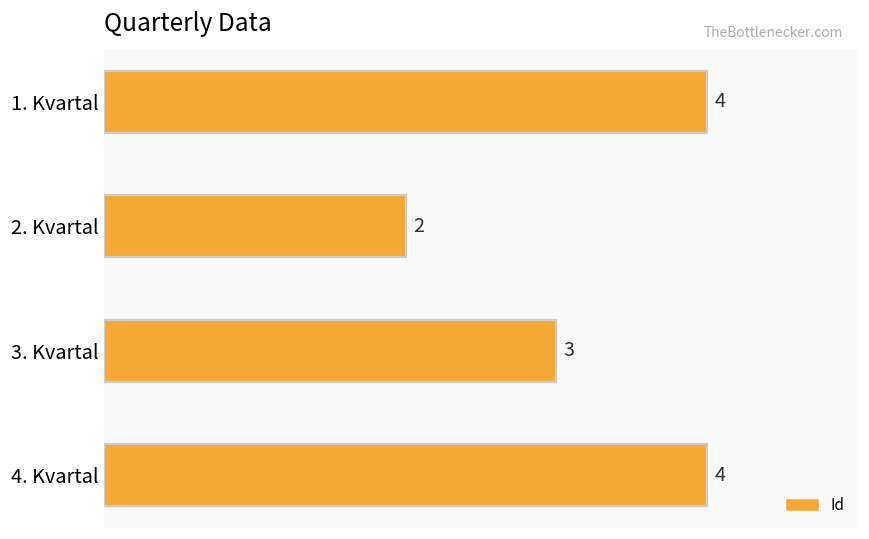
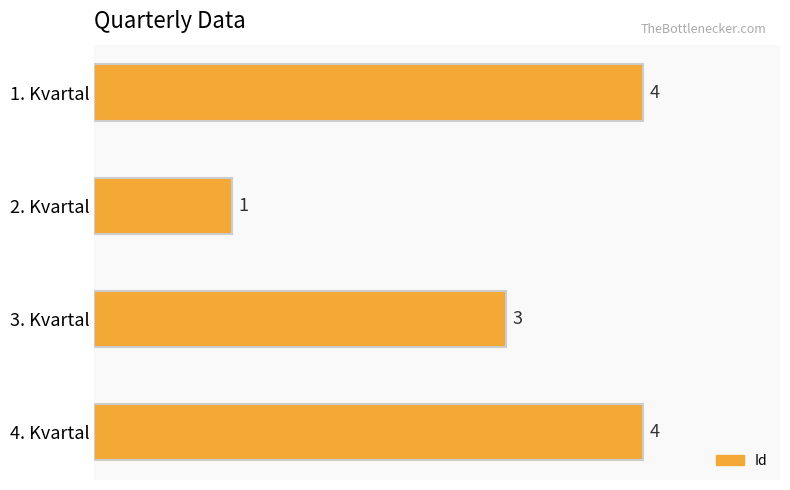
2. Kvartal: 2 -> 1
